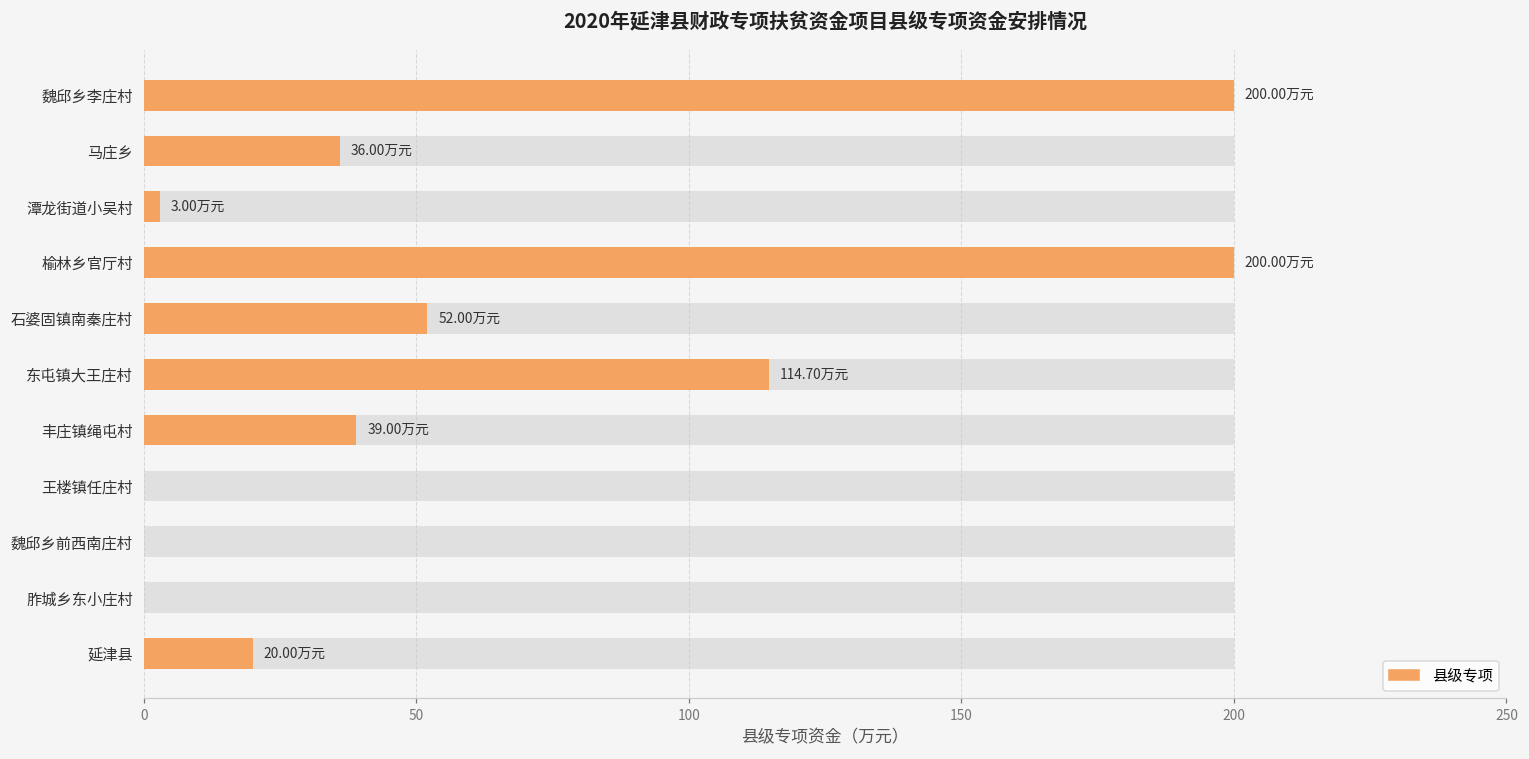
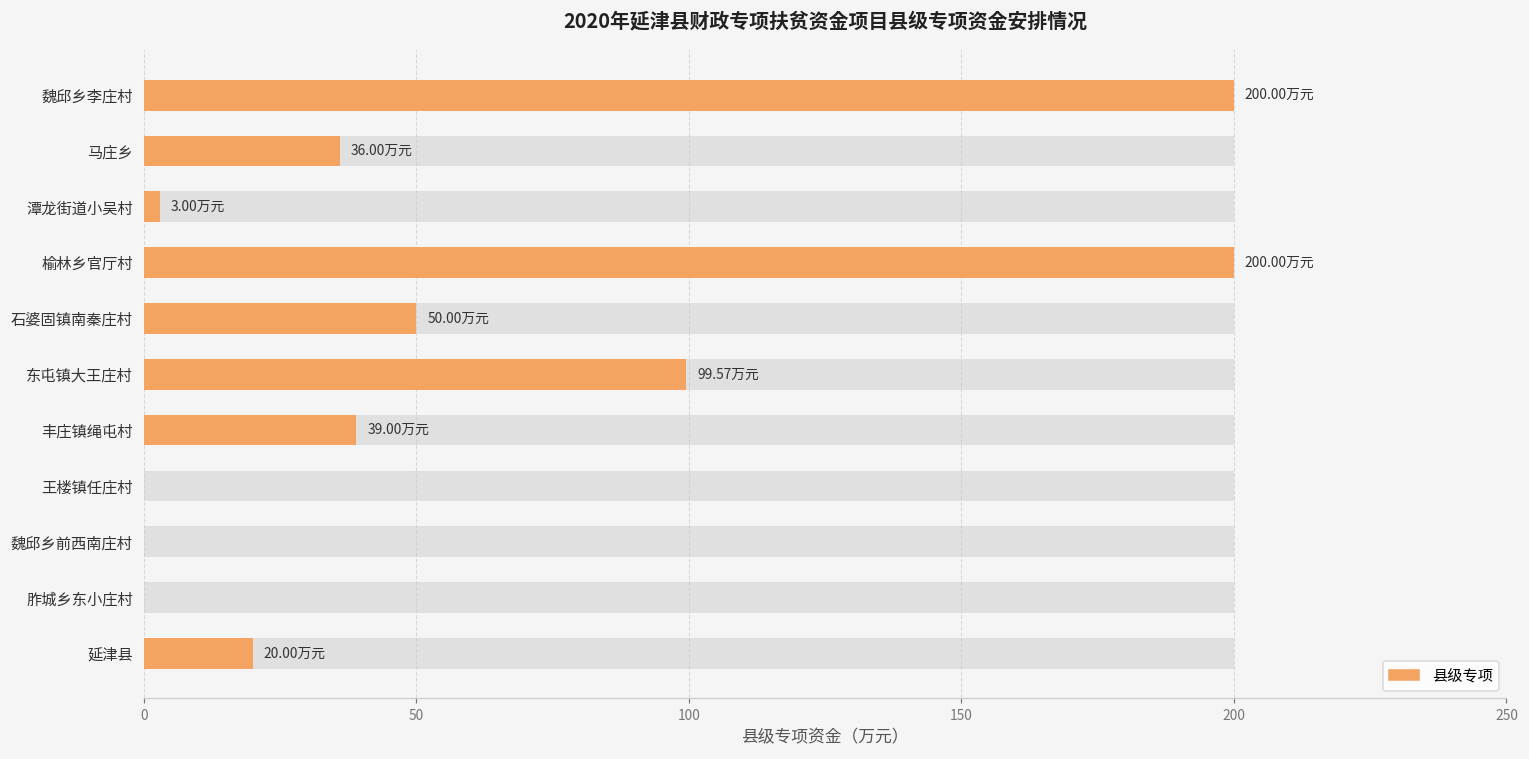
县级专项, 石婆固镇南秦庄村: 52.00 -> 50.00
县级专项, 东屯镇大王庄村: 114.70 -> 99.57
